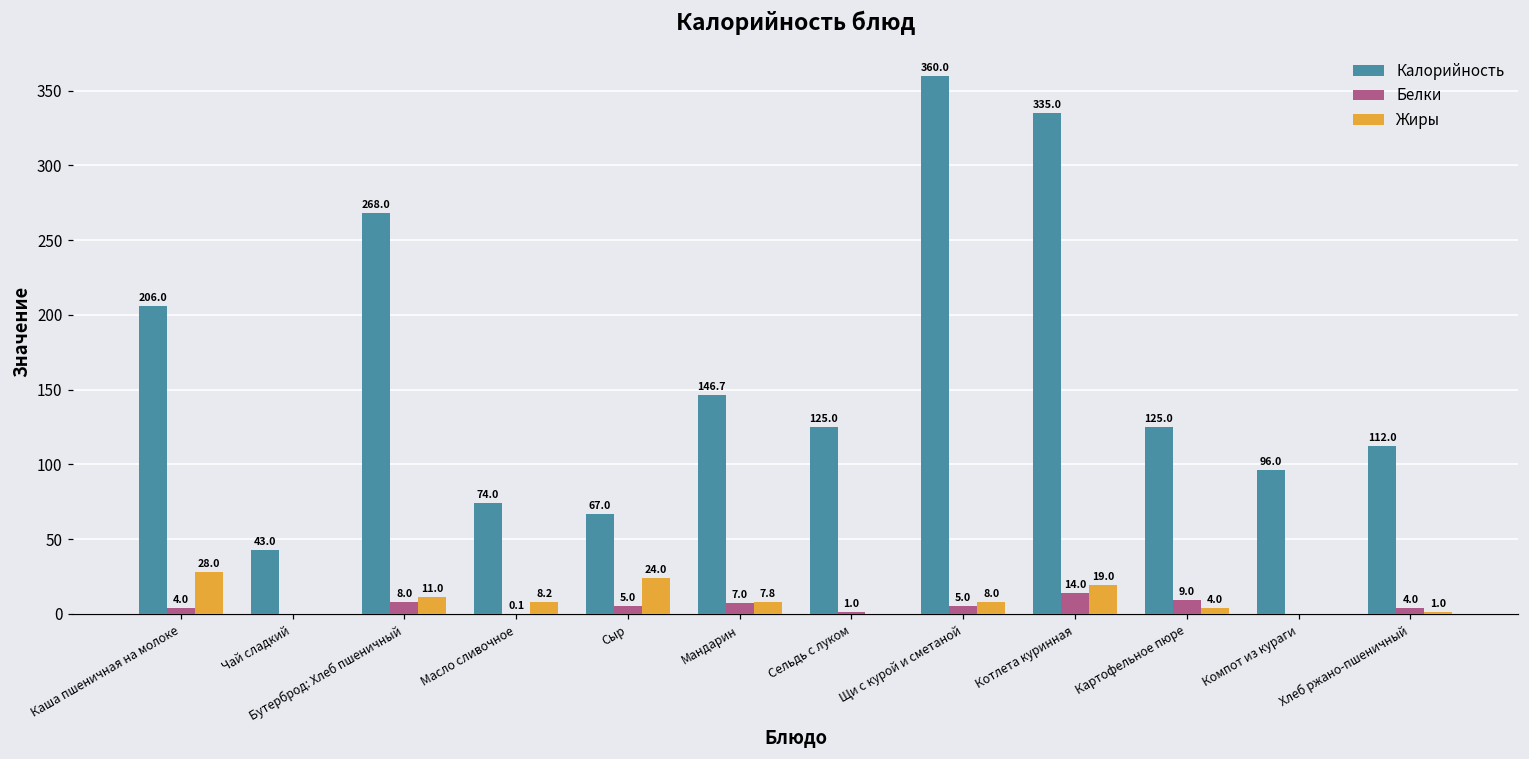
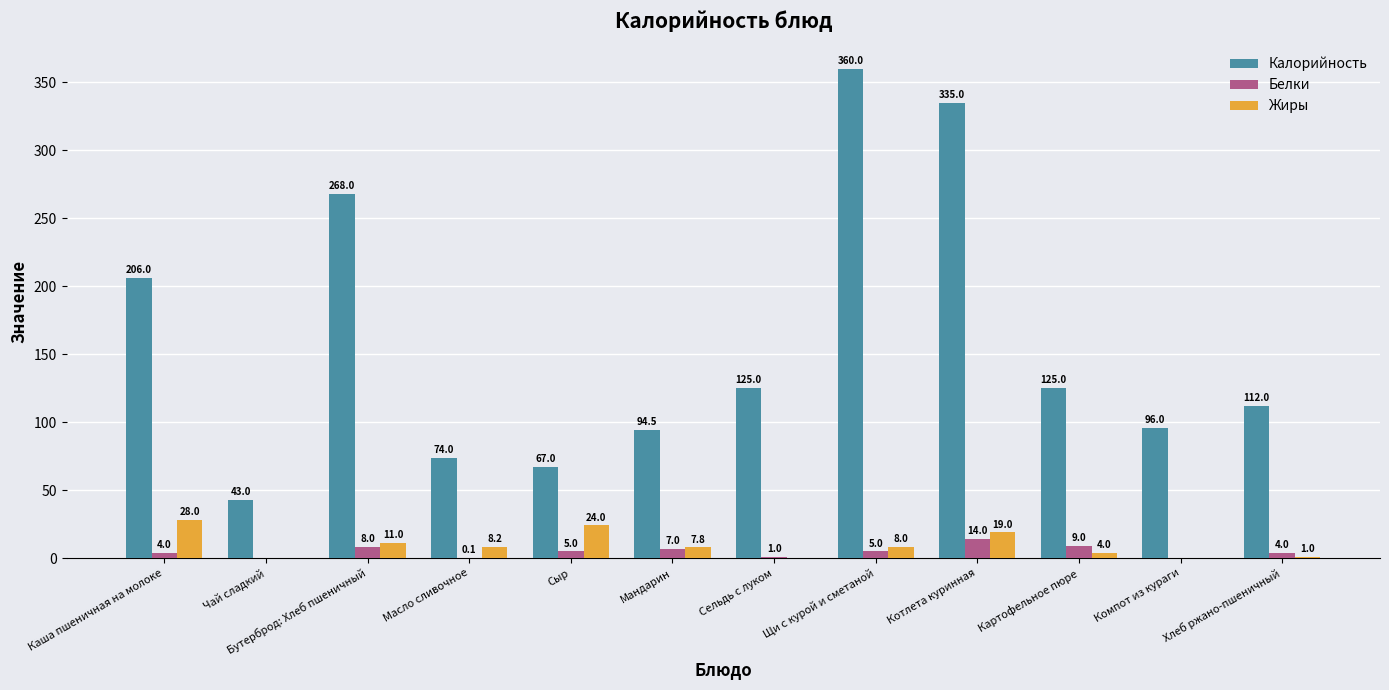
Калорийность, Мандарин: 146.7 -> 94.5
